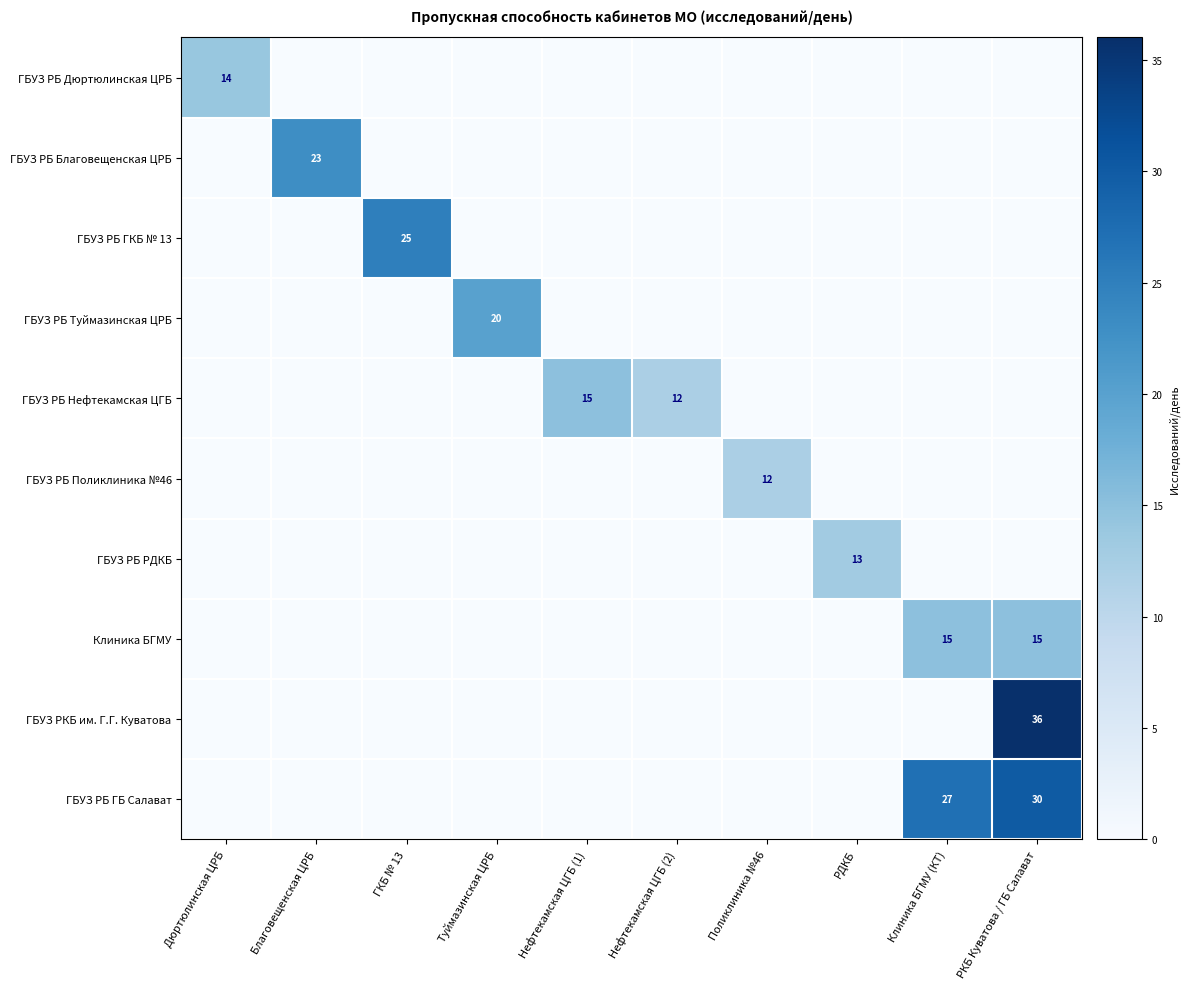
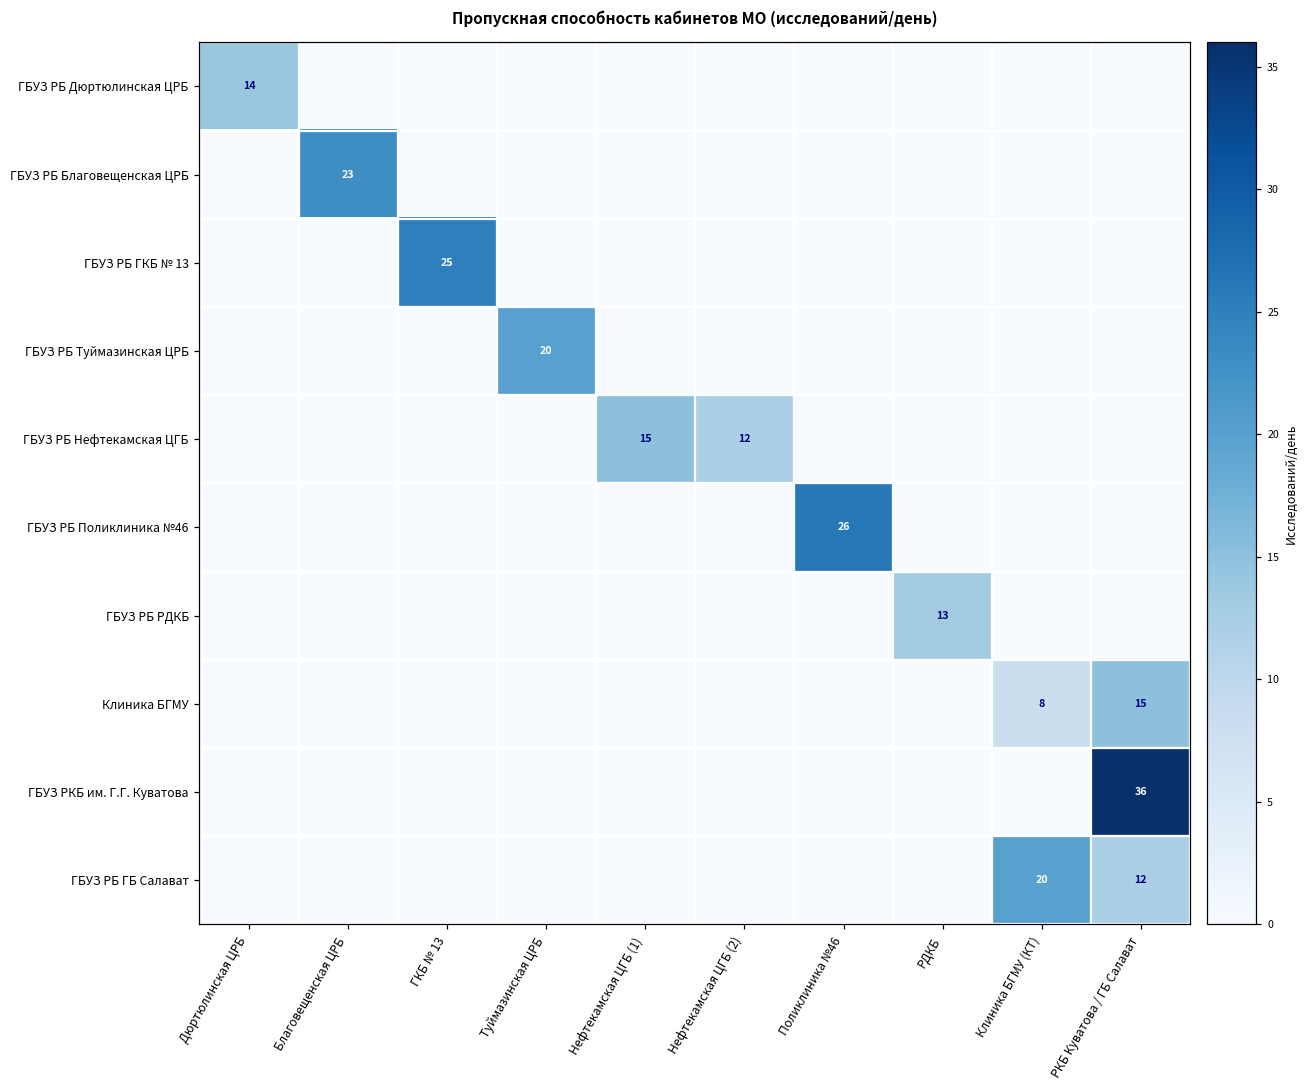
ГБУЗ РБ Поликлиника №46, Поликлиника №46: 12 -> 26
Клиника БГМУ, Клиника БГМУ (КТ): 15 -> 8
ГБУЗ РБ ГБ Салават, Клиника БГМУ (КТ): 27 -> 20
ГБУЗ РБ ГБ Салават, РКБ Куватова / ГБ Салават: 30 -> 12
